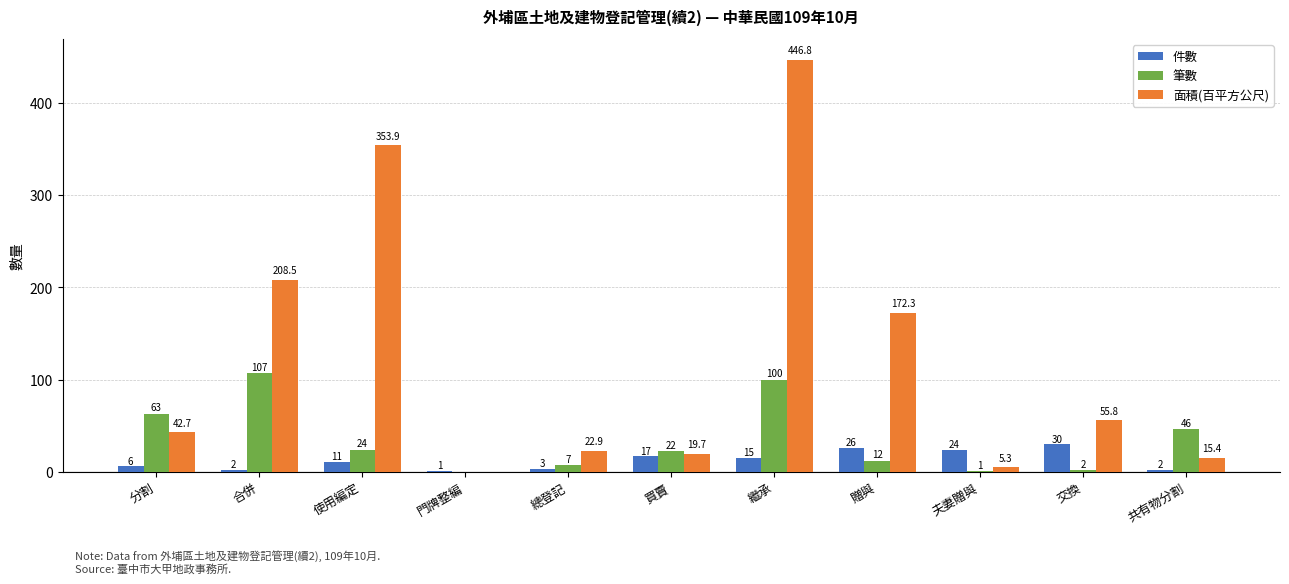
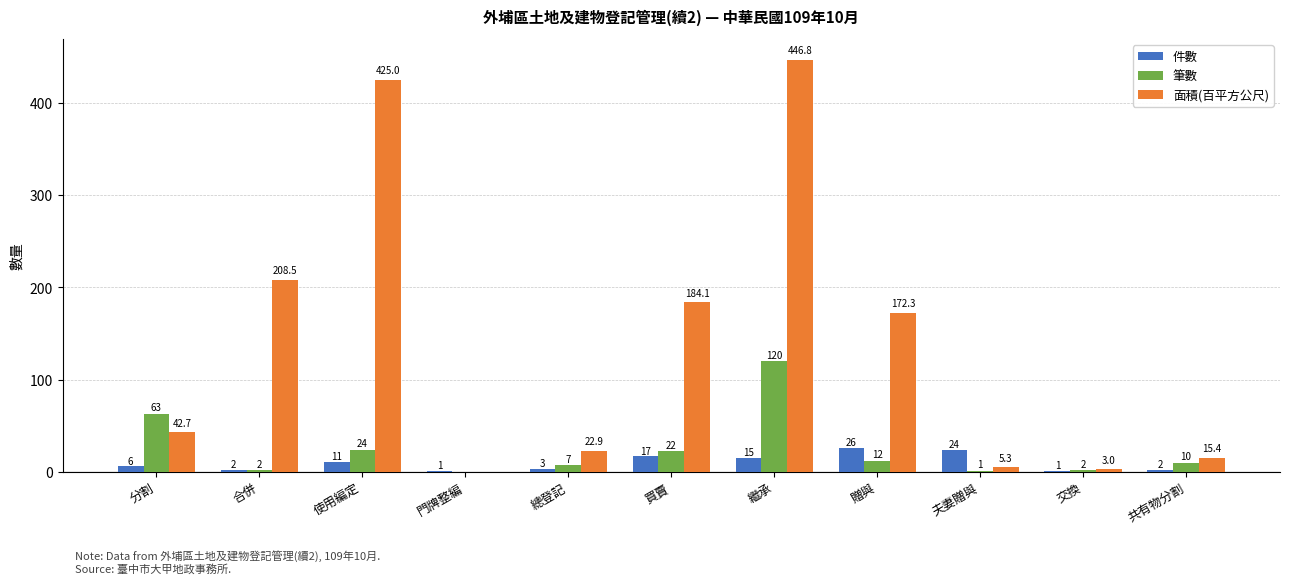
筆數, 合併: 107 -> 2
面積(百平方公尺), 使用編定: 353.9 -> 425.0
面積(百平方公尺), 買賣: 19.7 -> 184.1
筆數, 繼承: 100 -> 120
件數, 交換: 30 -> 1
面積(百平方公尺), 交換: 55.8 -> 3.0
筆數, 共有物分割: 46 -> 10
